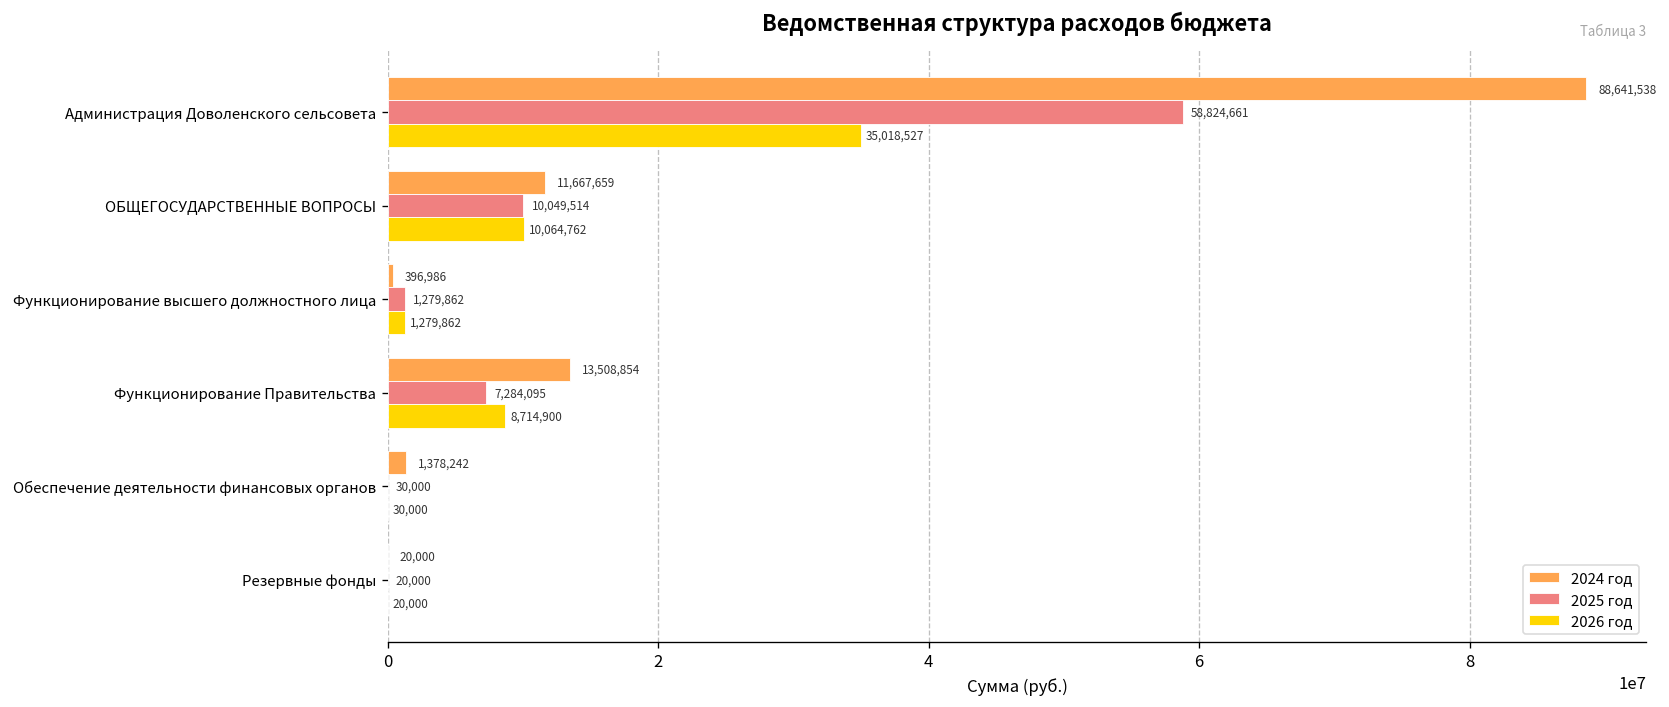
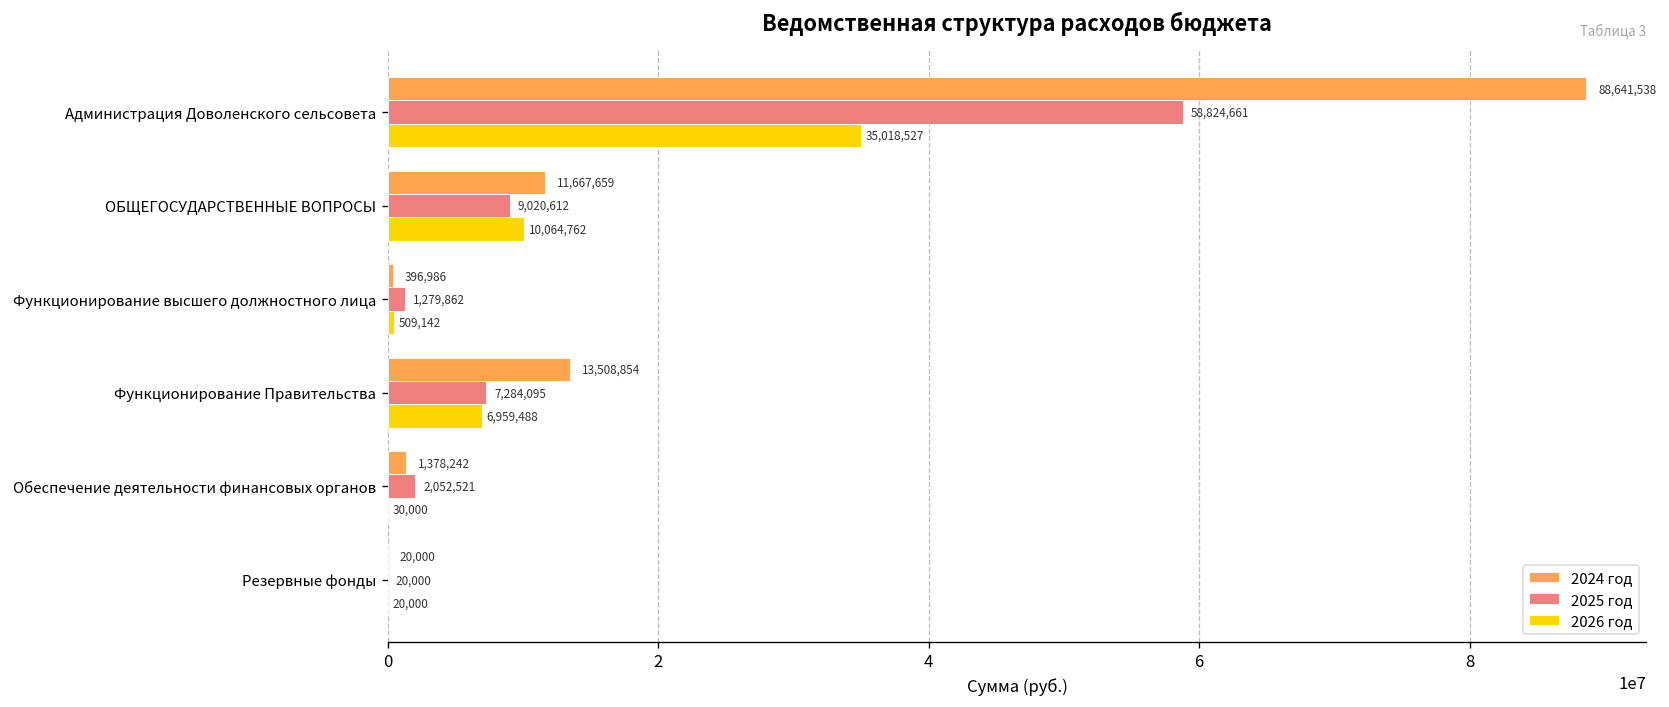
2025 год, ОБЩЕГОСУДАРСТВЕННЫЕ ВОПРОСЫ: 10,049,514 -> 9,020,612
2026 год, Функционирование высшего должностного лица: 1,279,862 -> 509,142
2026 год, Функционирование Правительства: 8,714,900 -> 6,959,488
2025 год, Обеспечение деятельности финансовых органов: 30,000 -> 2,052,521
